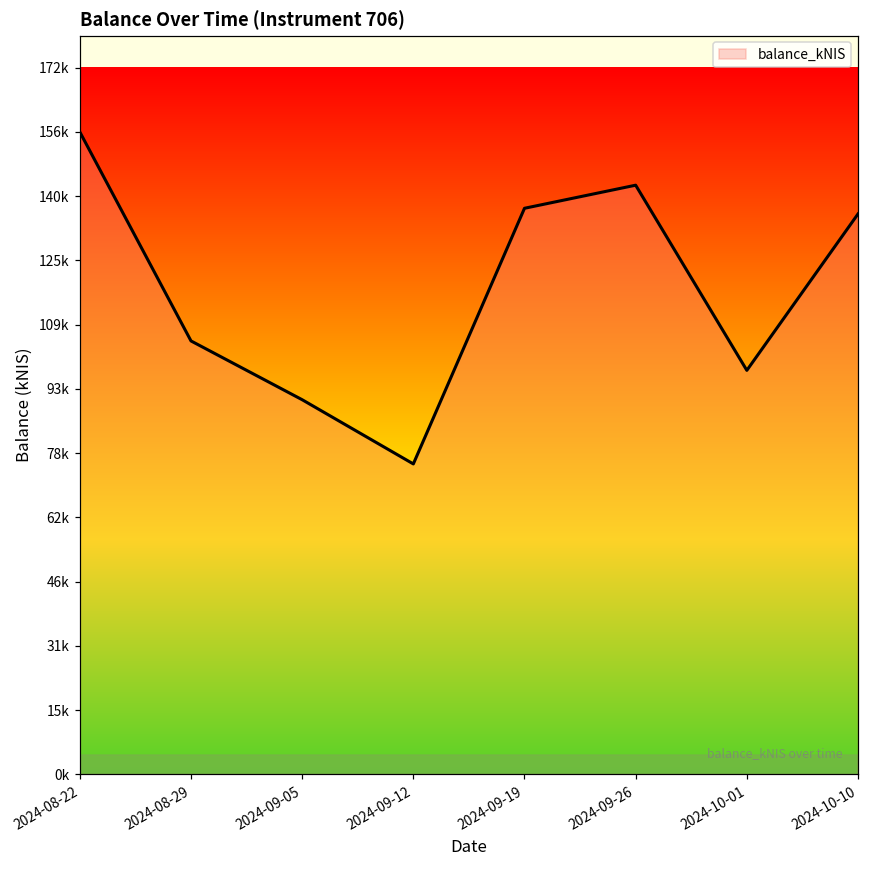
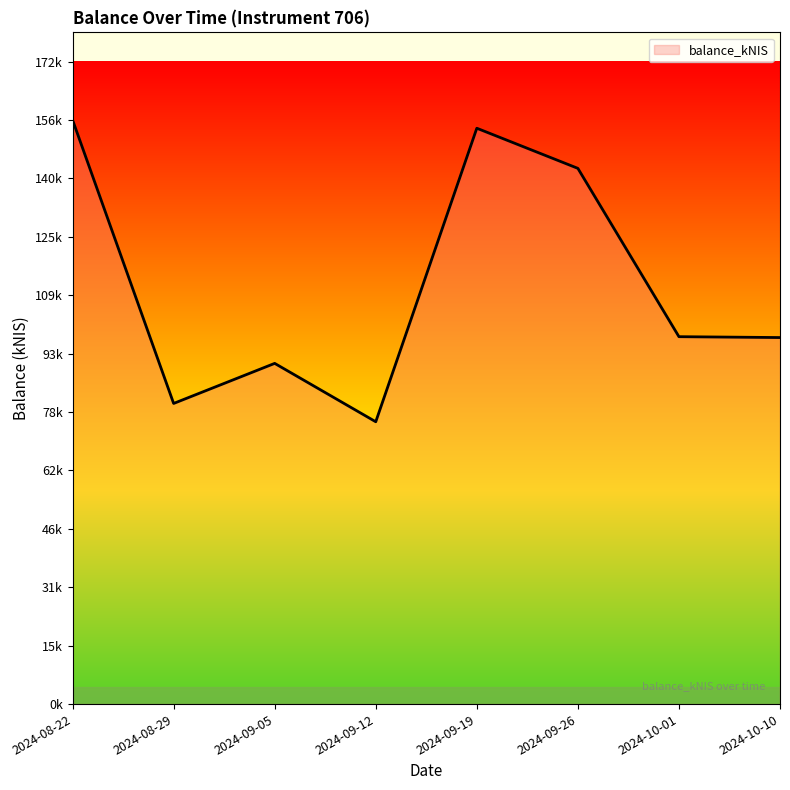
2024-08-29: 106000 -> 81000
2024-09-19: 138000 -> 154000
2024-10-10: 136000 -> 98000
